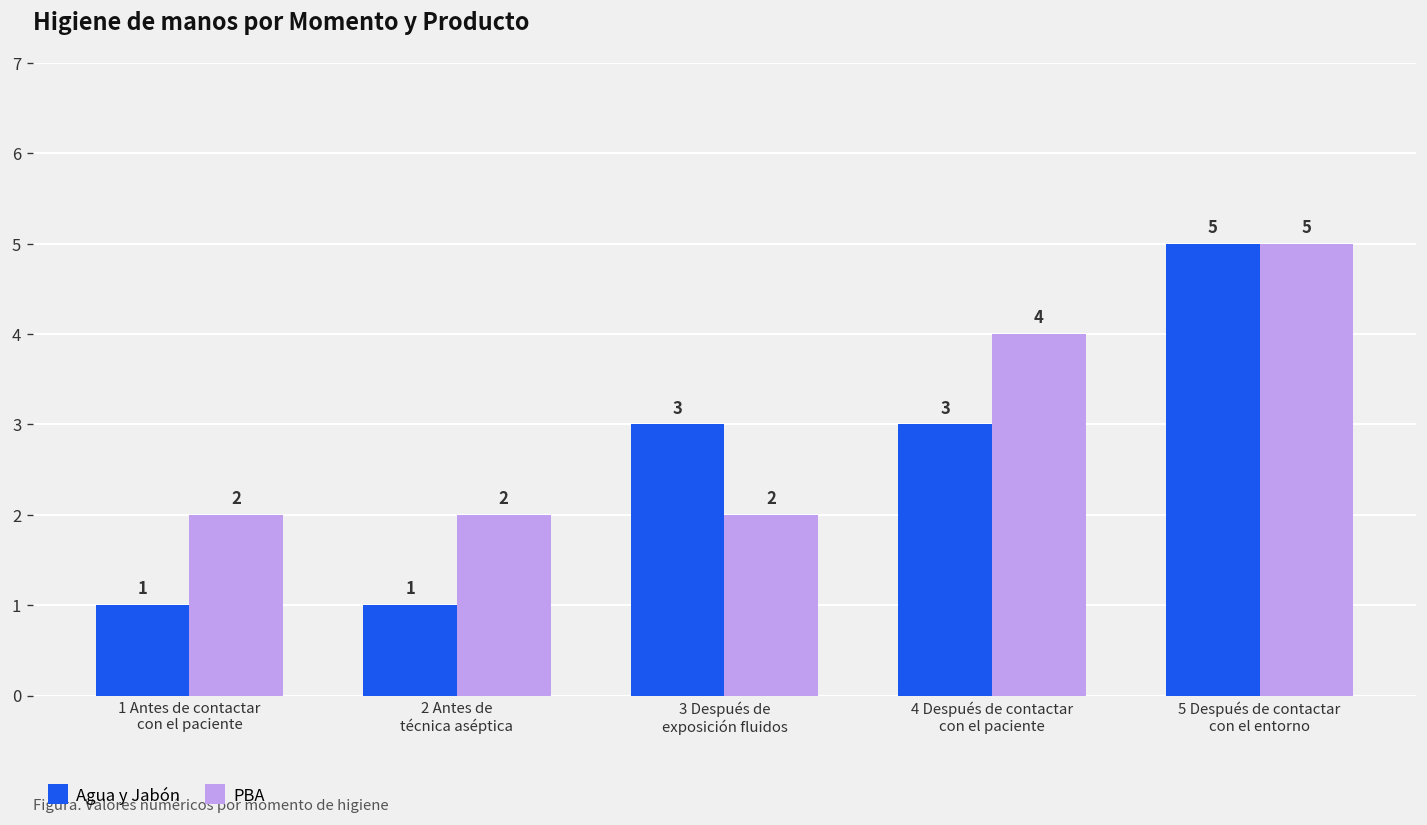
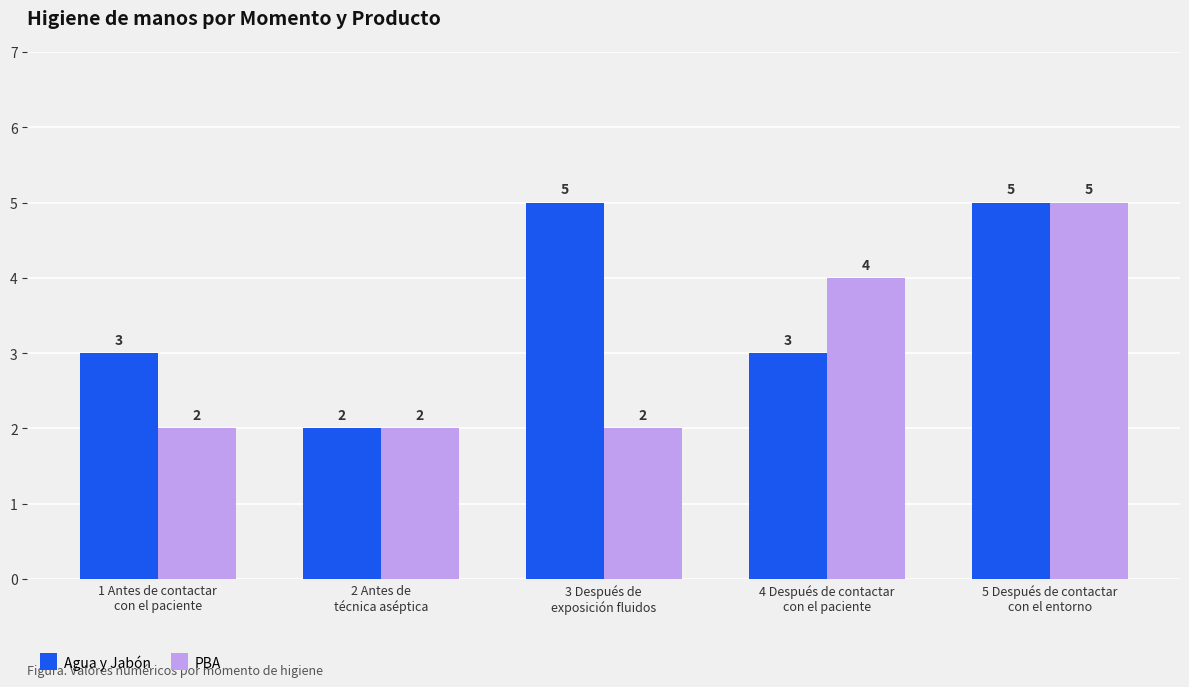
Agua y Jabón, 1 Antes de contactar con el paciente: 1 -> 3
Agua y Jabón, 2 Antes de técnica aséptica: 1 -> 2
Agua y Jabón, 3 Después de exposición fluidos: 3 -> 5
